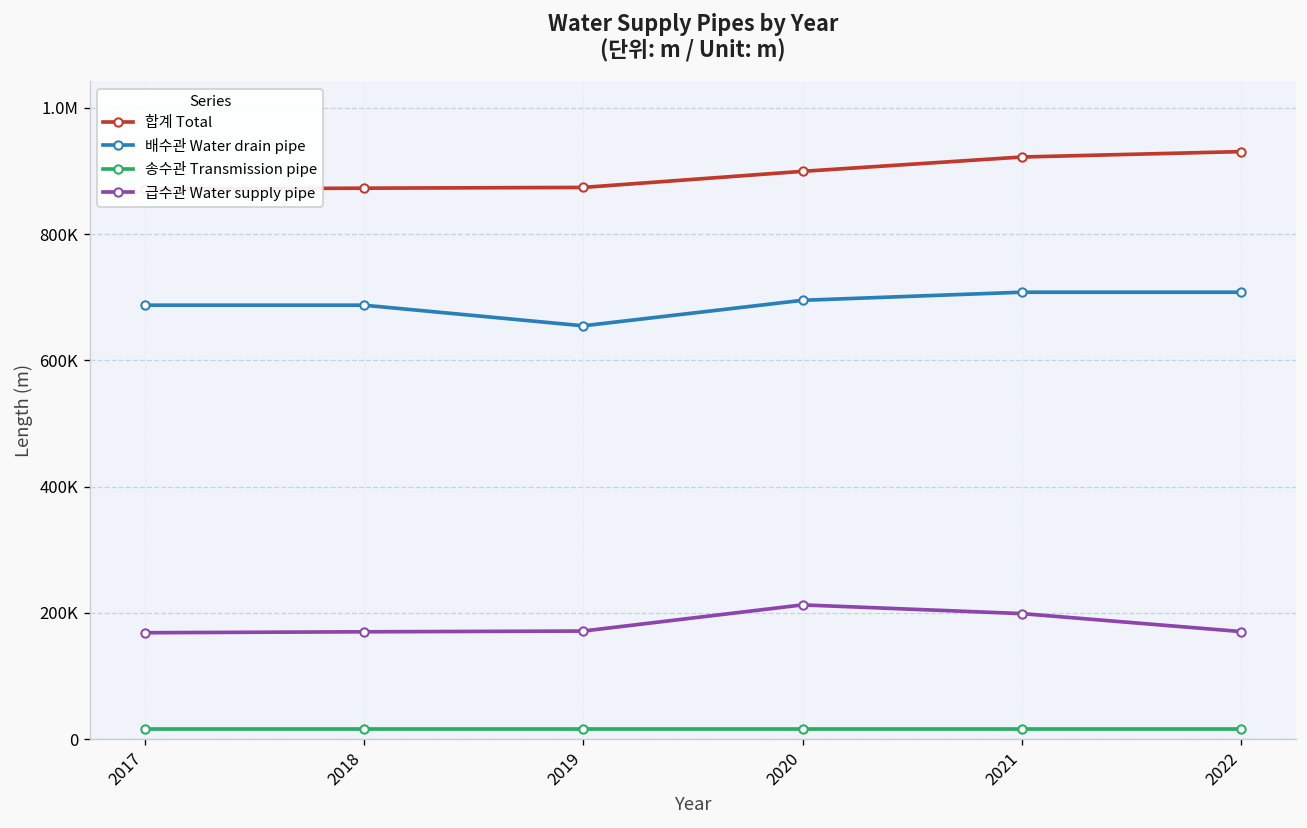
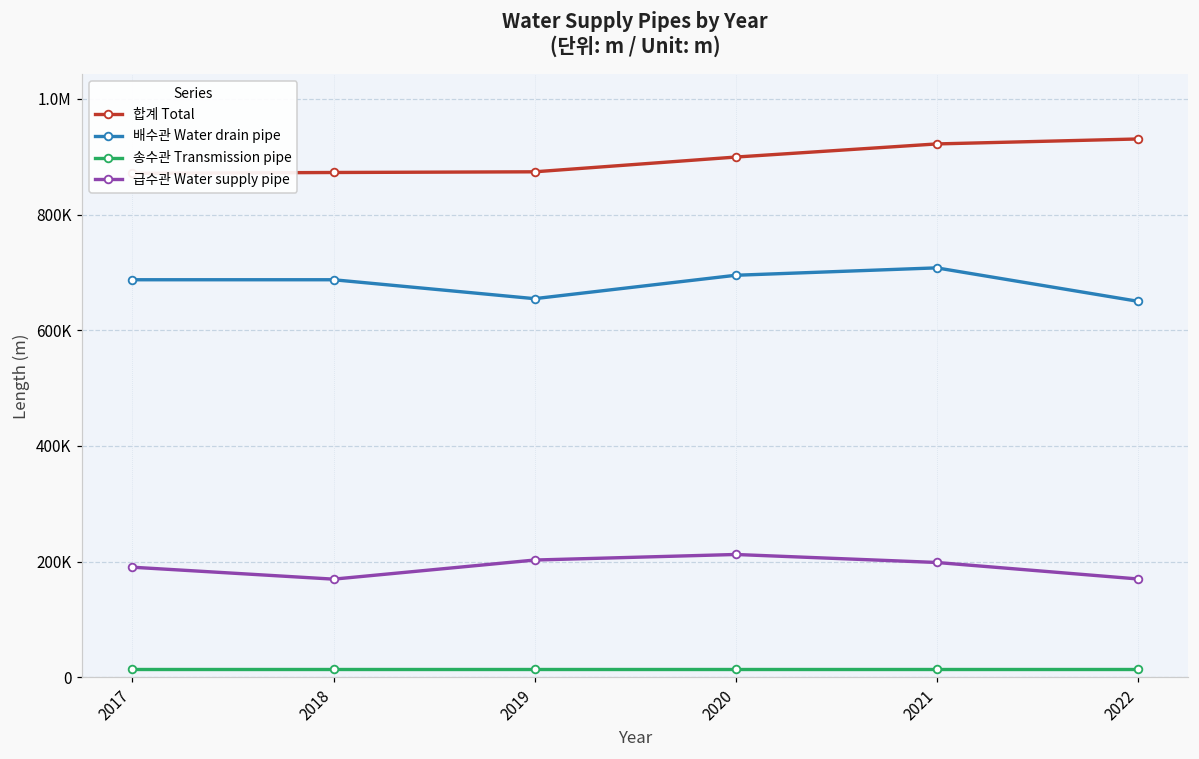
급수관 Water supply pipe, 2017: 170000 -> 190000
급수관 Water supply pipe, 2019: 170000 -> 200000
배수관 Water drain pipe, 2022: 710000 -> 650000
